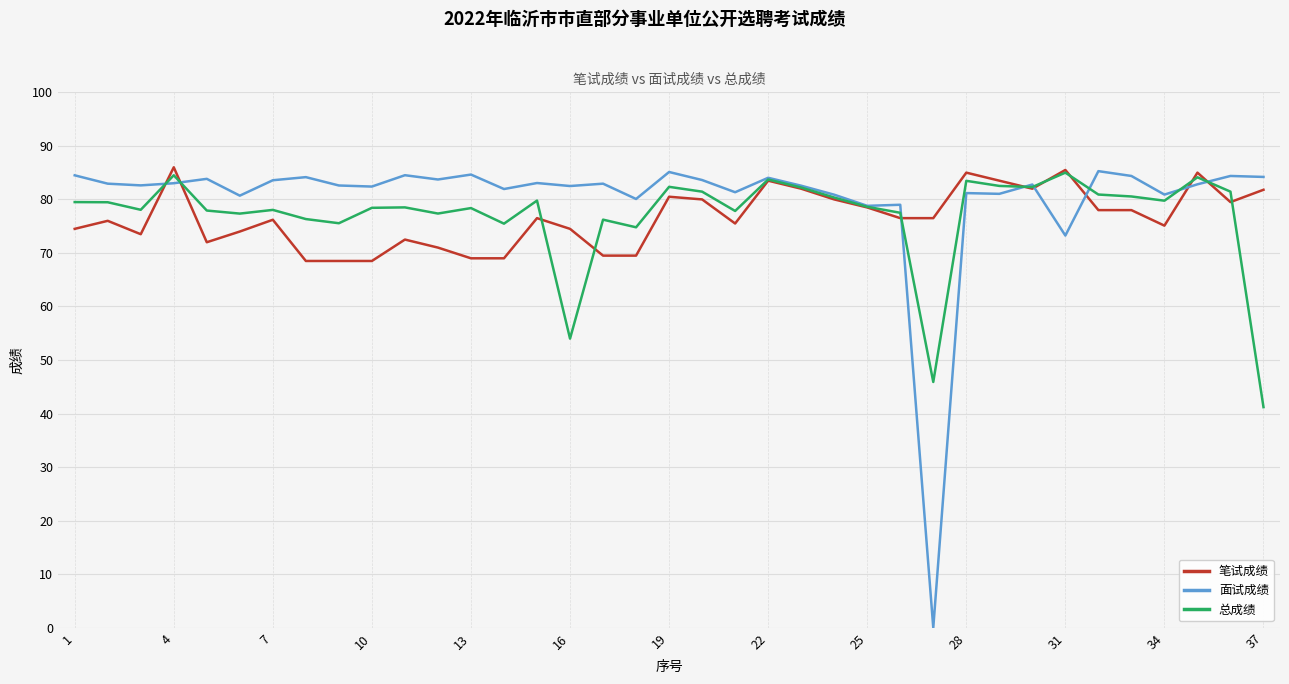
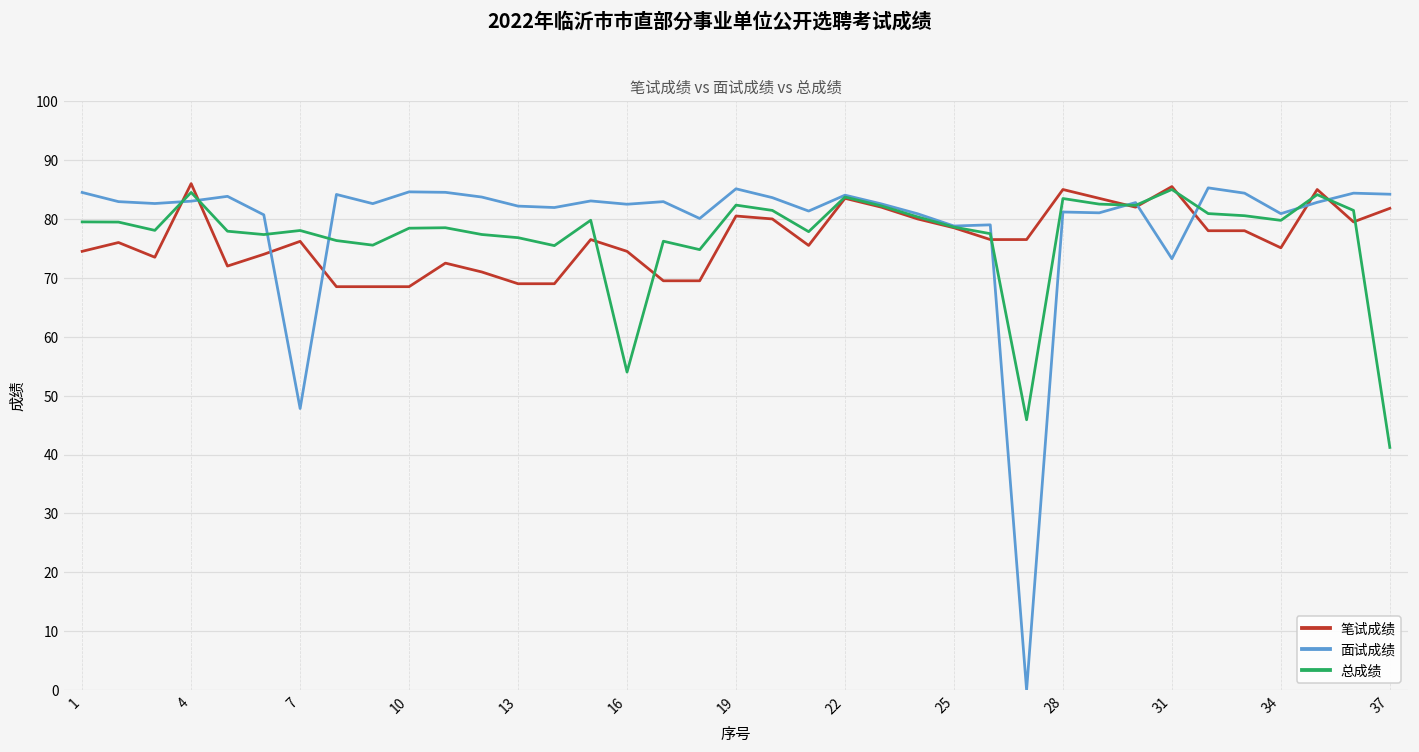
面试成绩, 7: 84 -> 48
面试成绩, 10: 82 -> 85
面试成绩, 13: 85 -> 82
总成绩, 13: 78 -> 77
